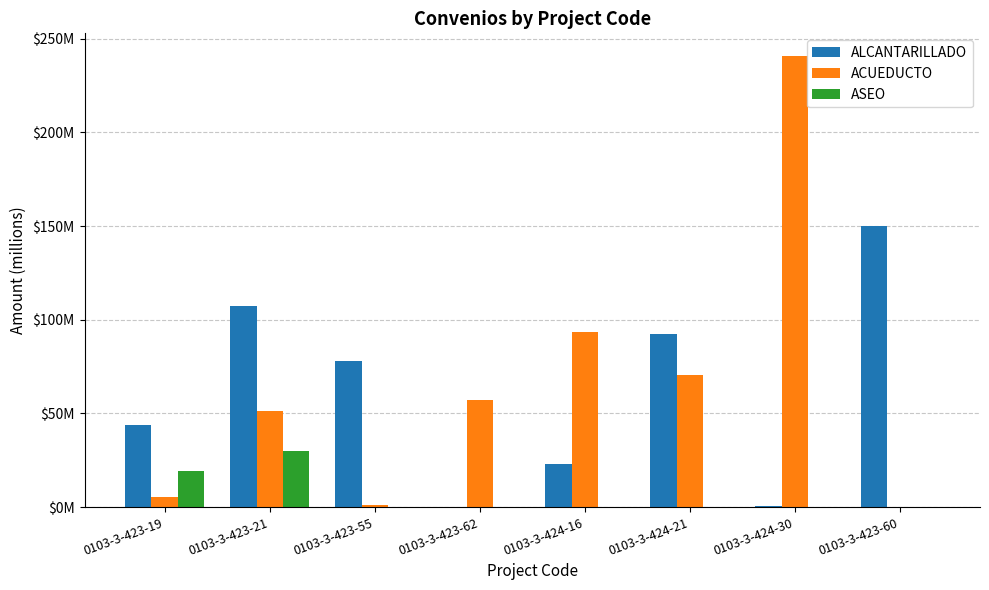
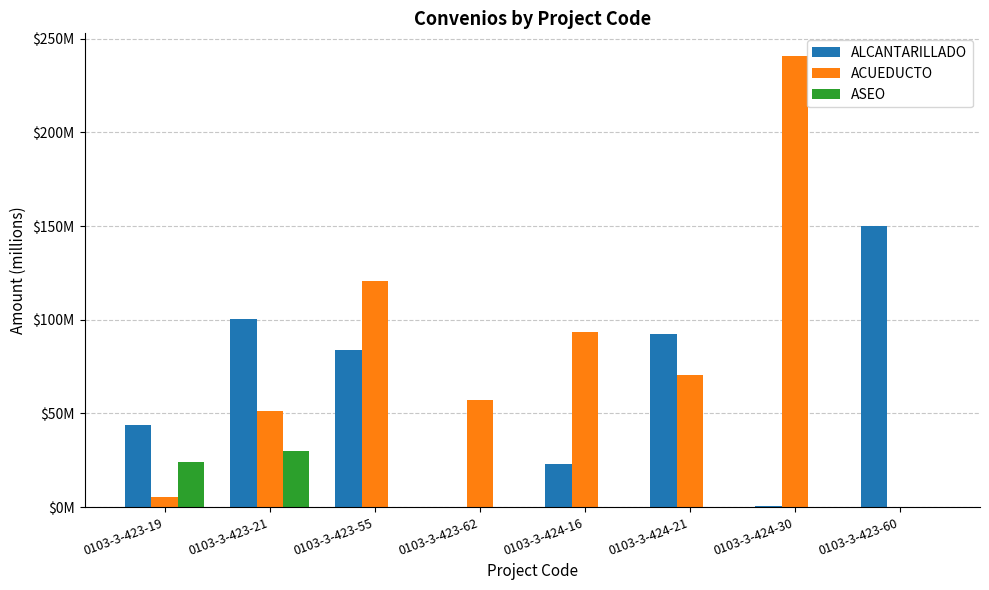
ASEO, 0103-3-423-19: $19000000 -> $24000000
ALCANTARILLADO, 0103-3-423-21: $107000000 -> $100000000
ALCANTARILLADO, 0103-3-423-55: $78000000 -> $84000000
ACUEDUCTO, 0103-3-423-55: $1000000 -> $121000000
